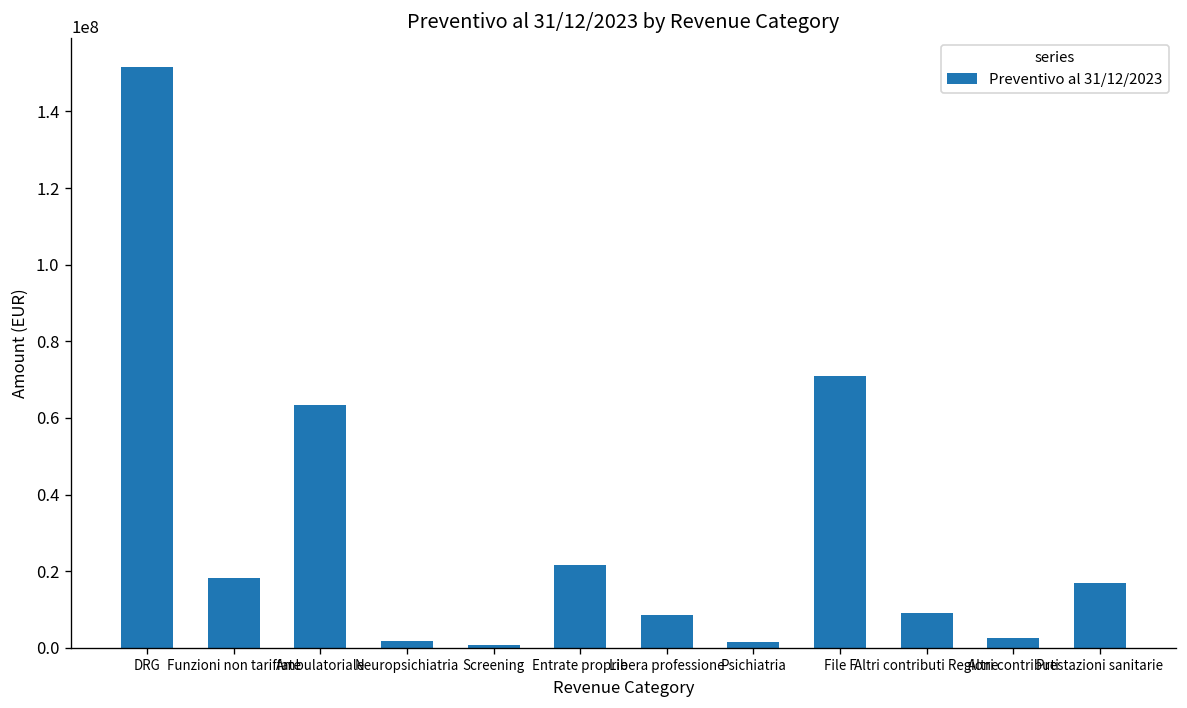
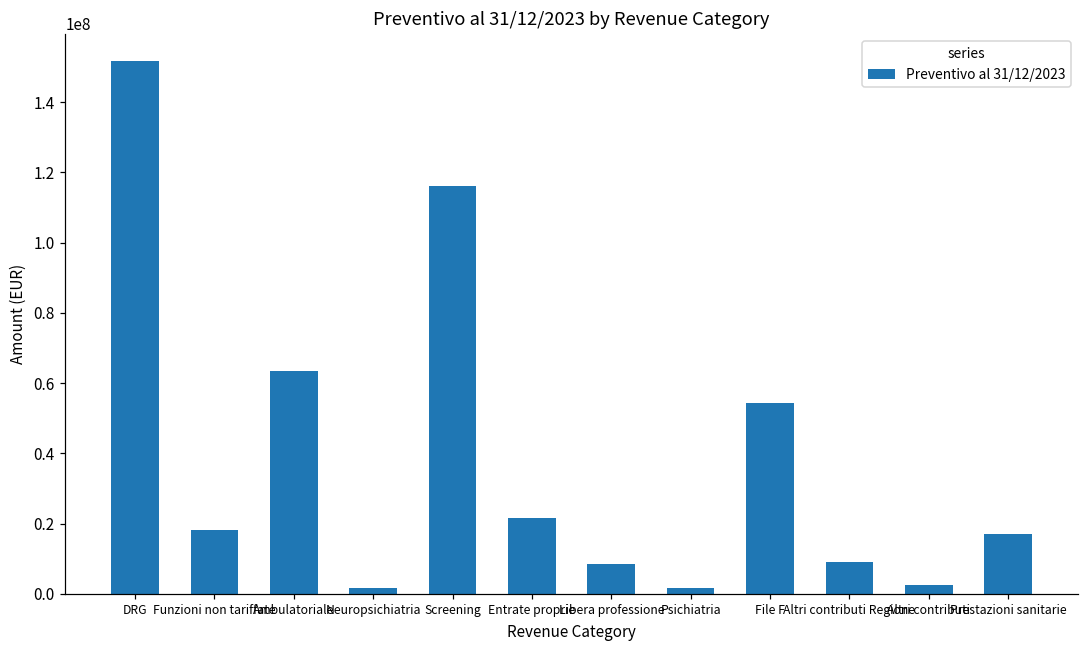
Screening: 1000000 -> 116000000
File F: 71000000 -> 54000000
